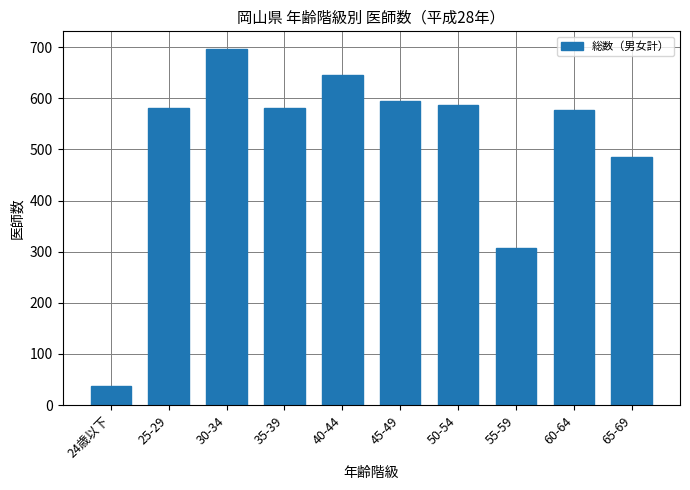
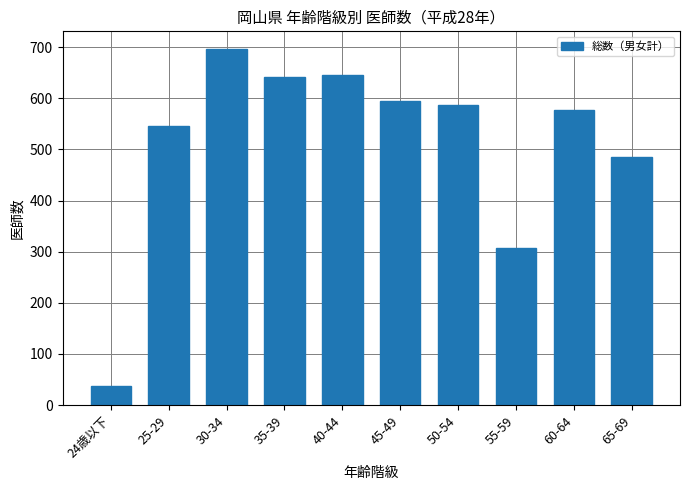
25-29: 580 -> 550
35-39: 580 -> 640
